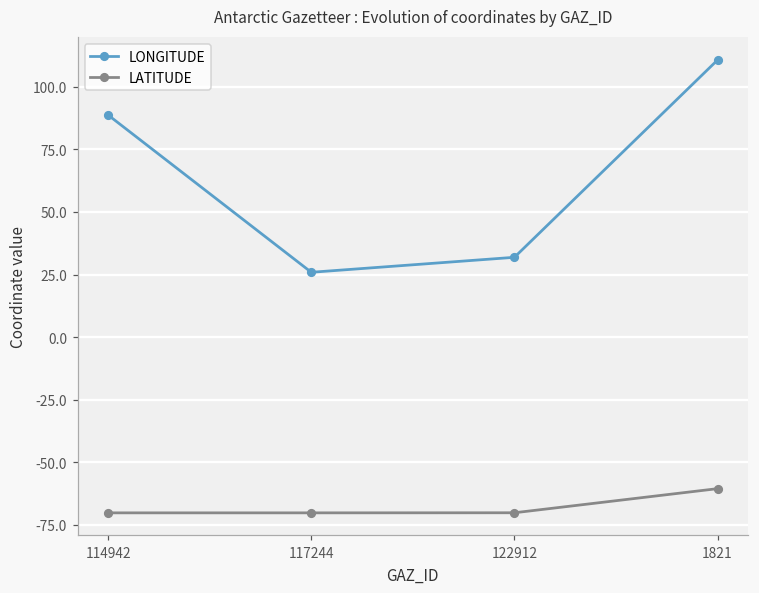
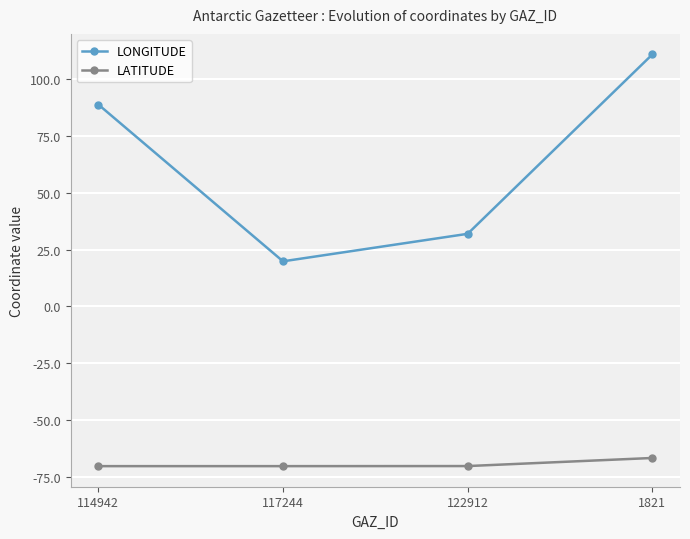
LONGITUDE, 117244: 26 -> 20
LATITUDE, 1821: -61 -> -67
